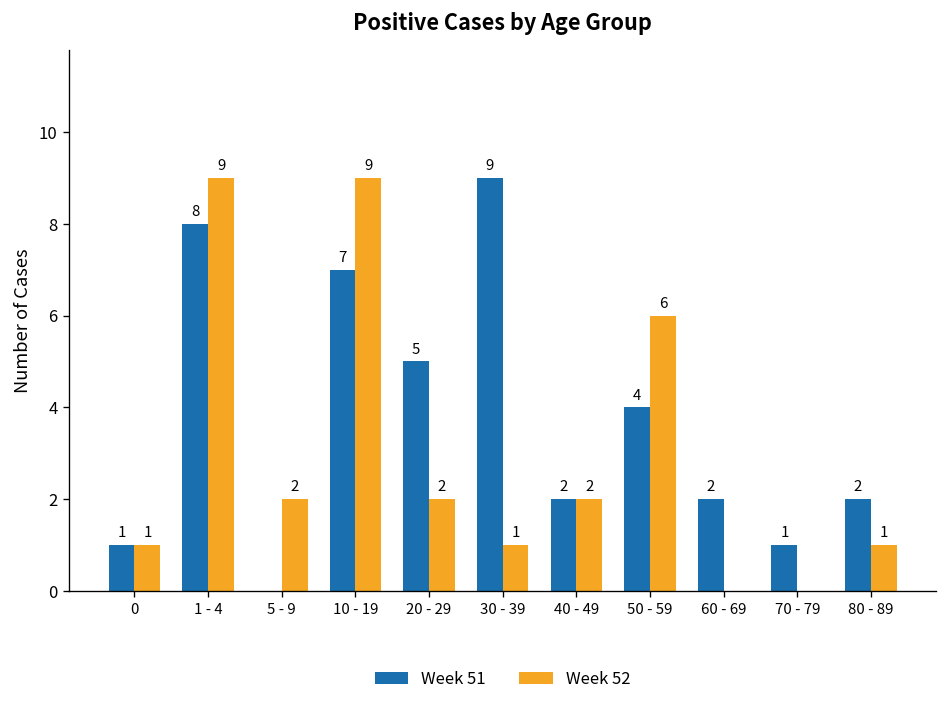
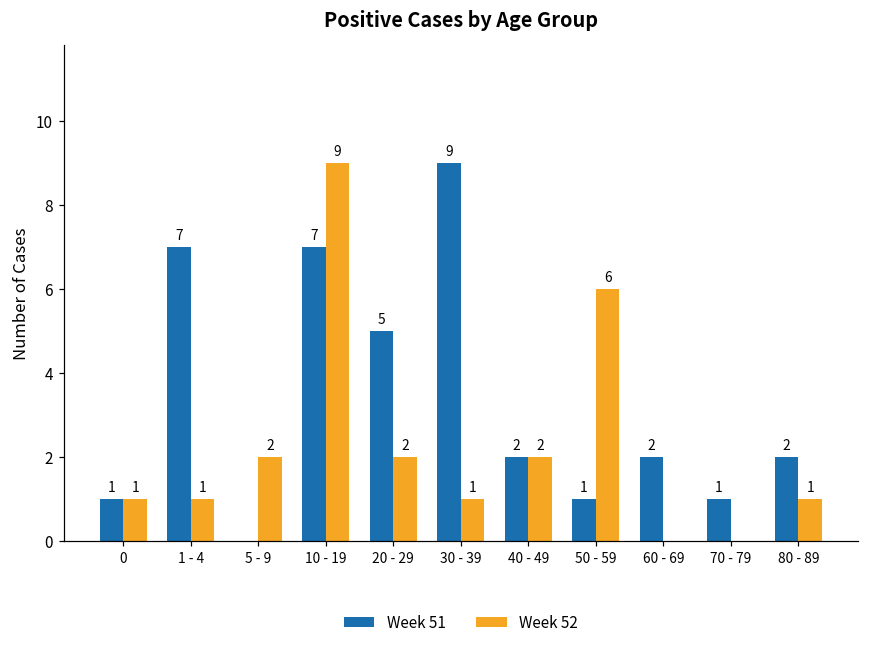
Week 51, 1 - 4: 8 -> 7
Week 52, 1 - 4: 9 -> 1
Week 51, 50 - 59: 4 -> 1
